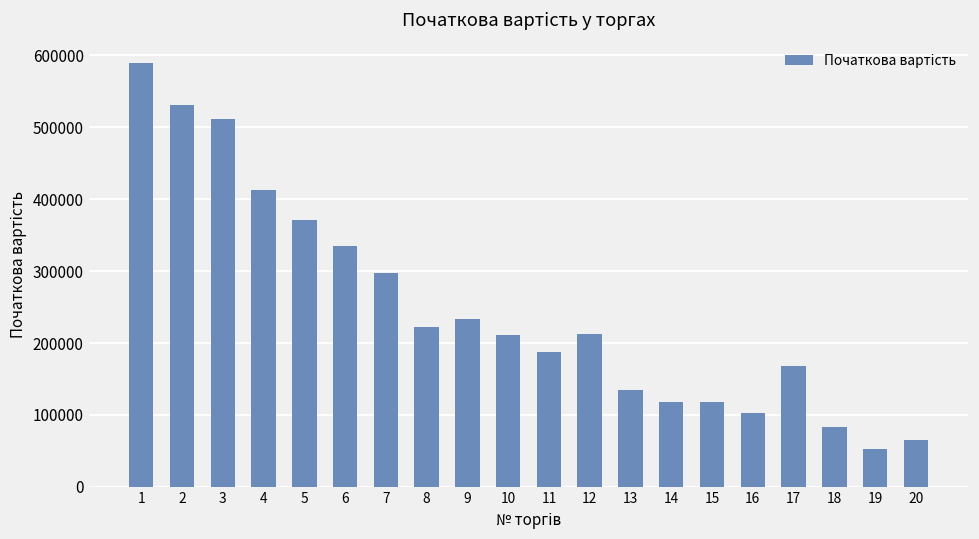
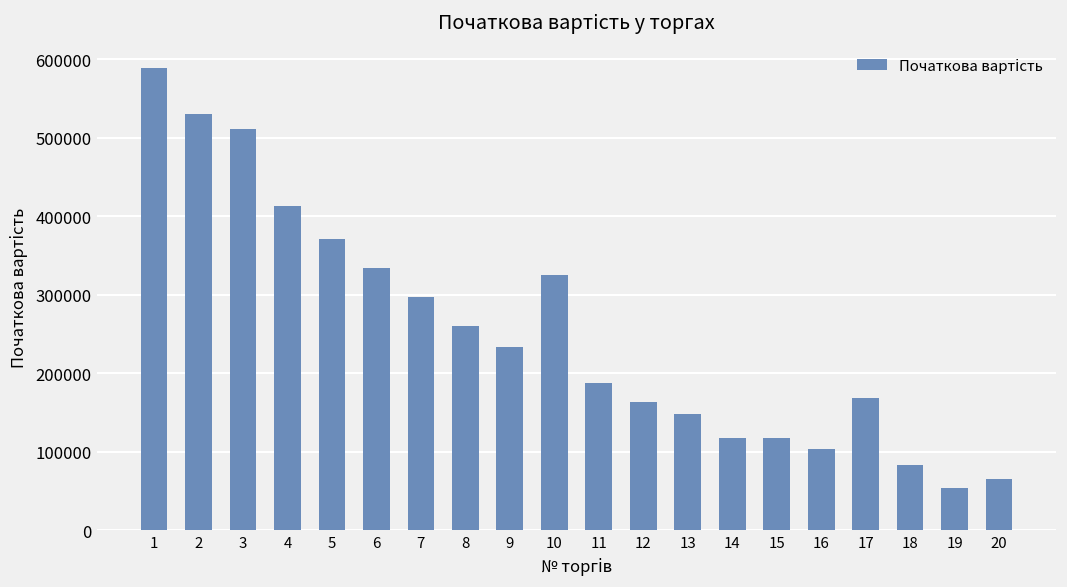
8: 220000 -> 260000
10: 210000 -> 330000
12: 210000 -> 160000
13: 130000 -> 150000
